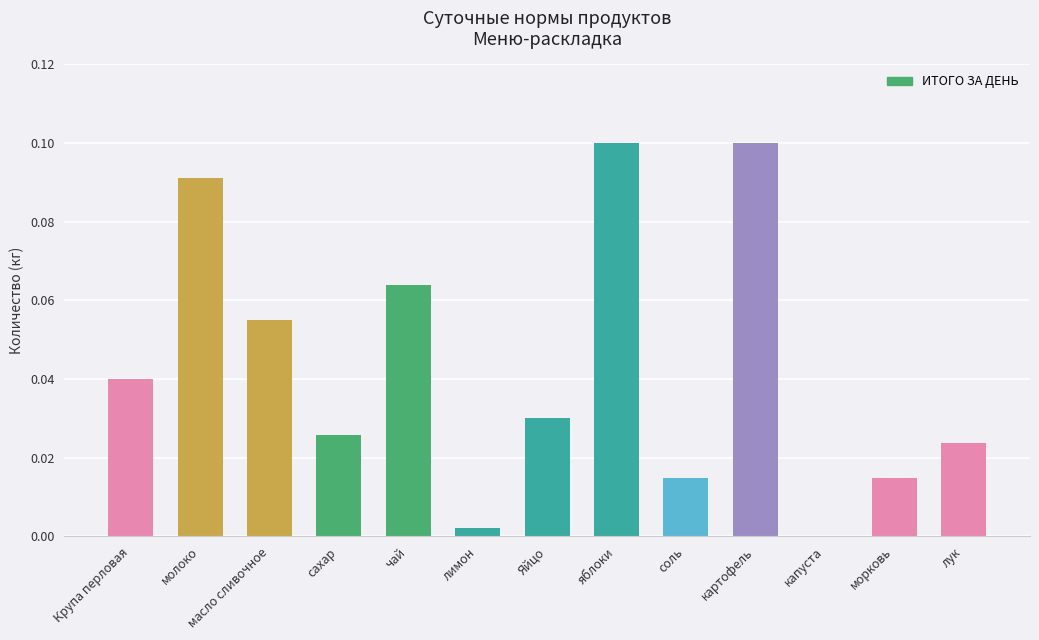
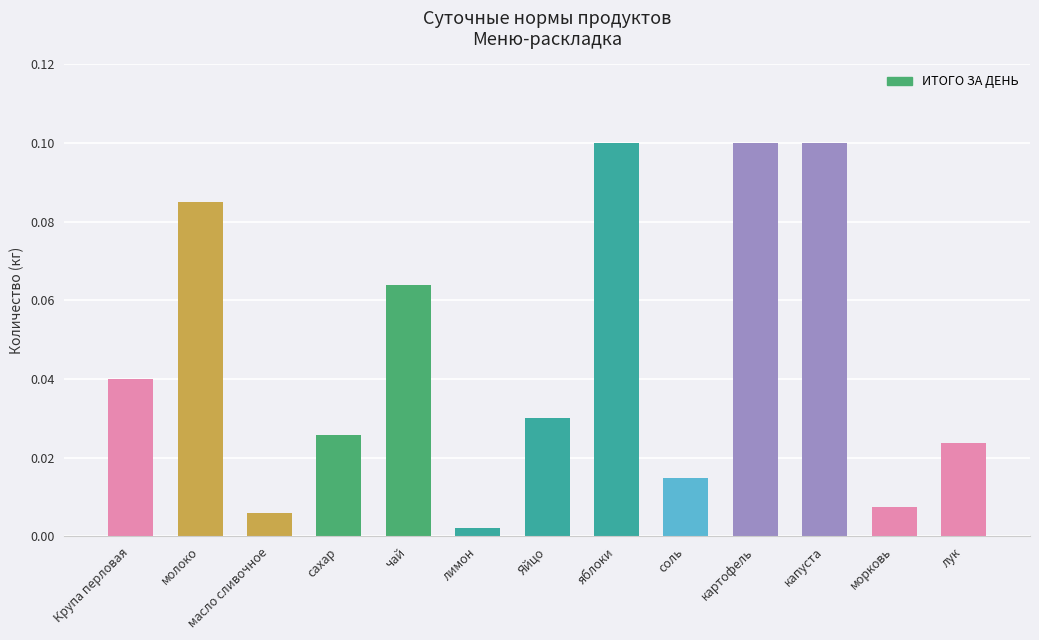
молоко: 0.091 -> 0.085
масло сливочное: 0.055 -> 0.006
капуста: 0.0 -> 0.1
морковь: 0.015 -> 0.007
